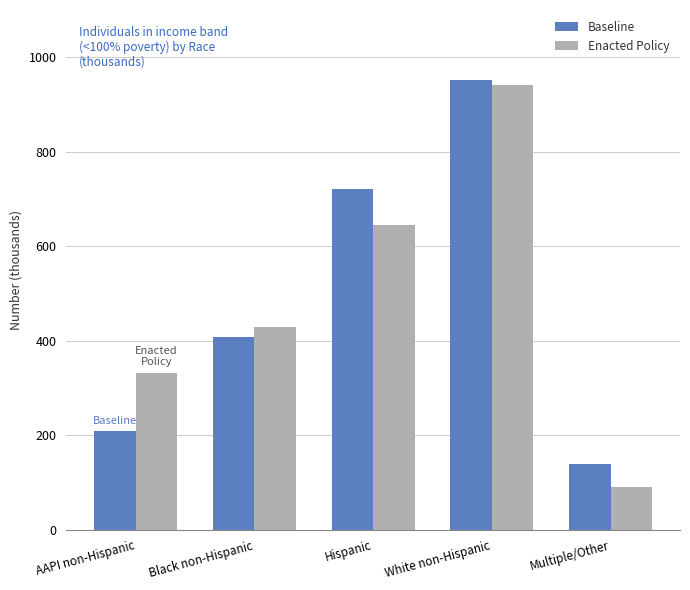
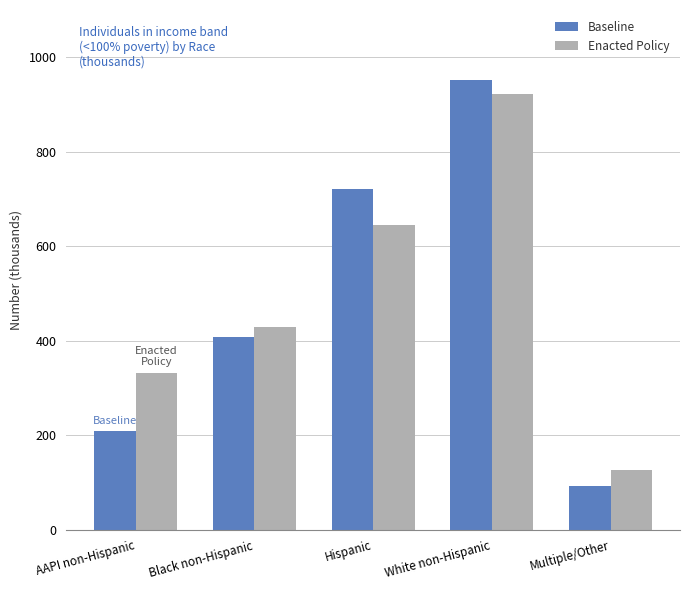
Enacted Policy, White non-Hispanic: 940 -> 920
Baseline, Multiple/Other: 140 -> 90
Enacted Policy, Multiple/Other: 90 -> 130
